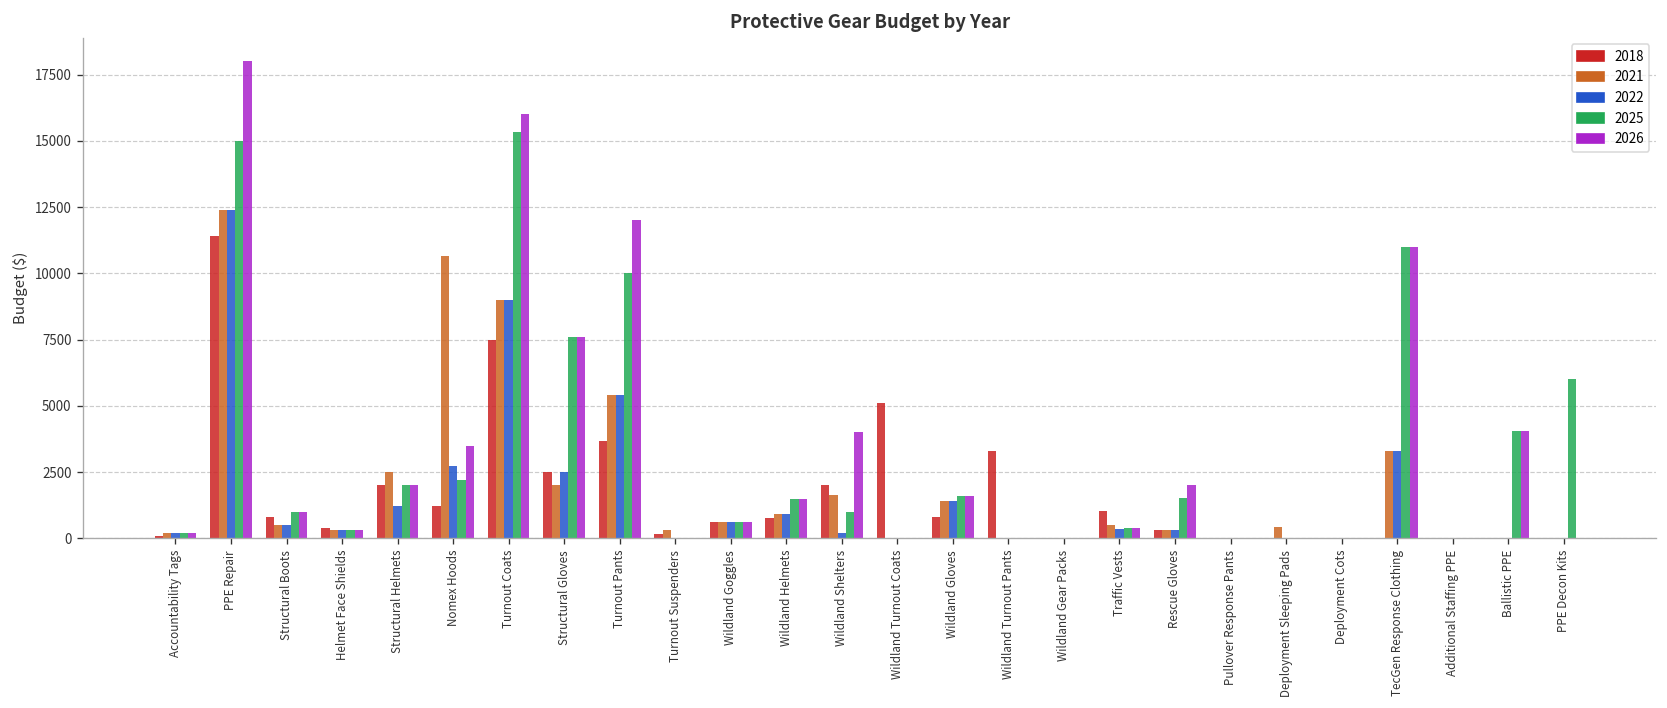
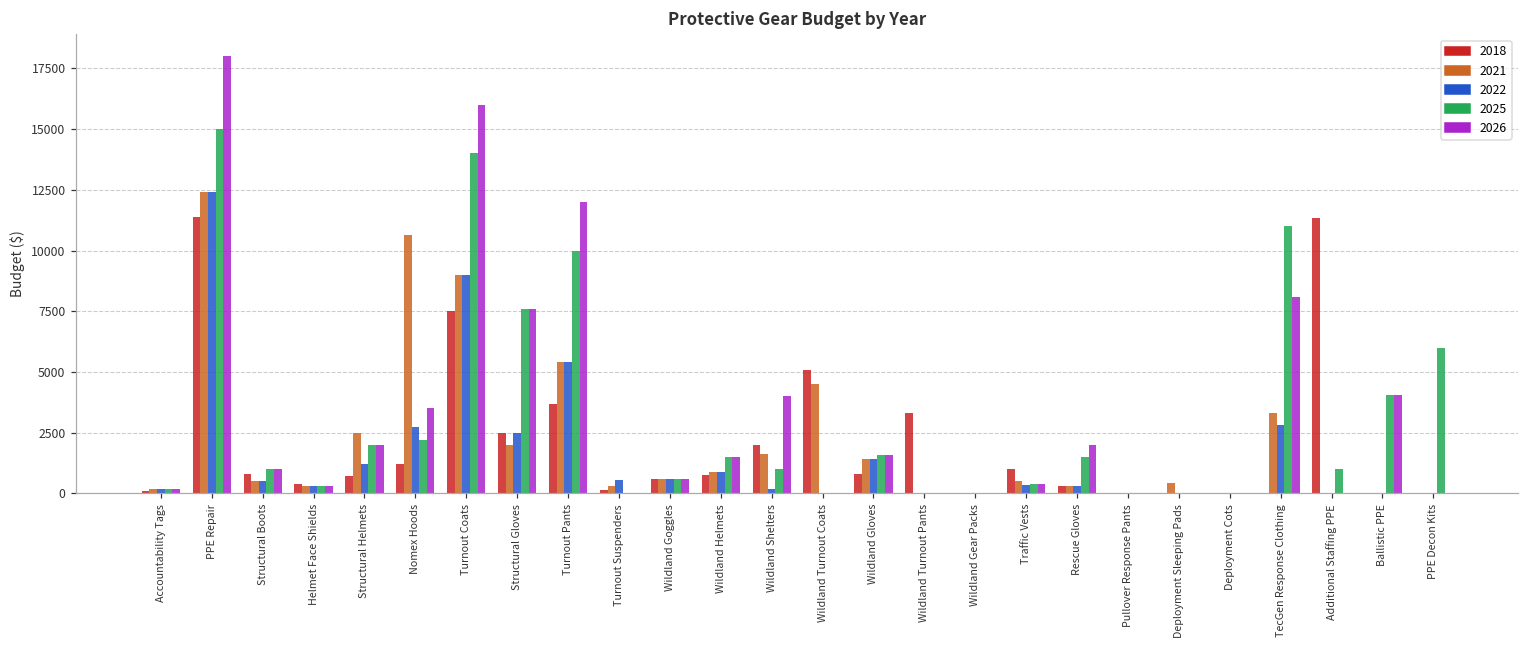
2018, Structural Helmets: 2000 -> 700
2025, Turnout Coats: 15300 -> 14000
2022, Turnout Suspenders: 0 -> 600
2021, Wildland Turnout Coats: 0 -> 4500
2022, TecGen Response Clothing: 3300 -> 2800
2026, TecGen Response Clothing: 11000 -> 8100
2018, Additional Staffing PPE: 0 -> 11300
2025, Additional Staffing PPE: 0 -> 1000
